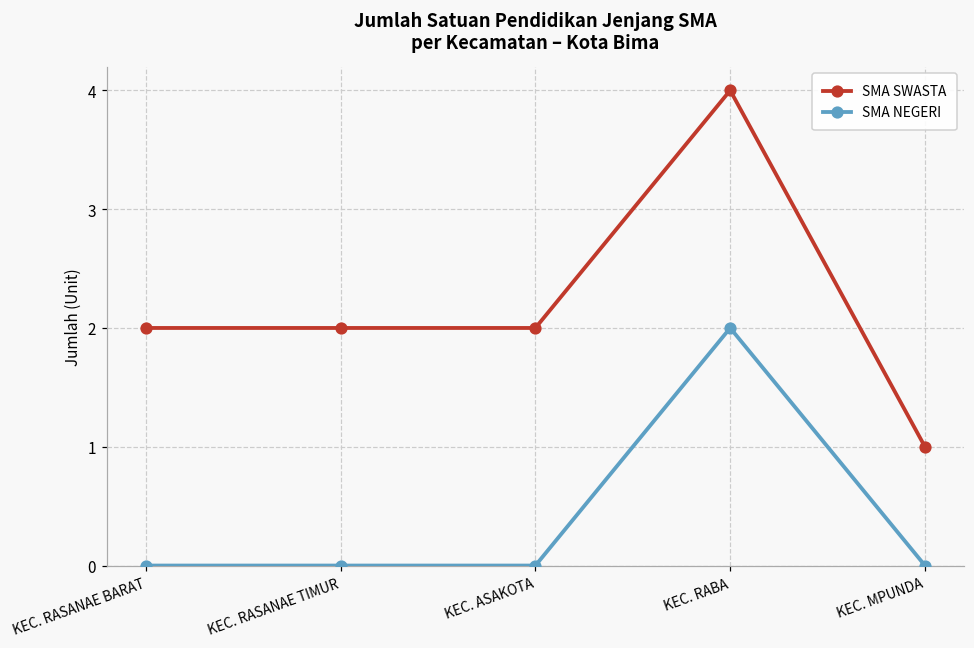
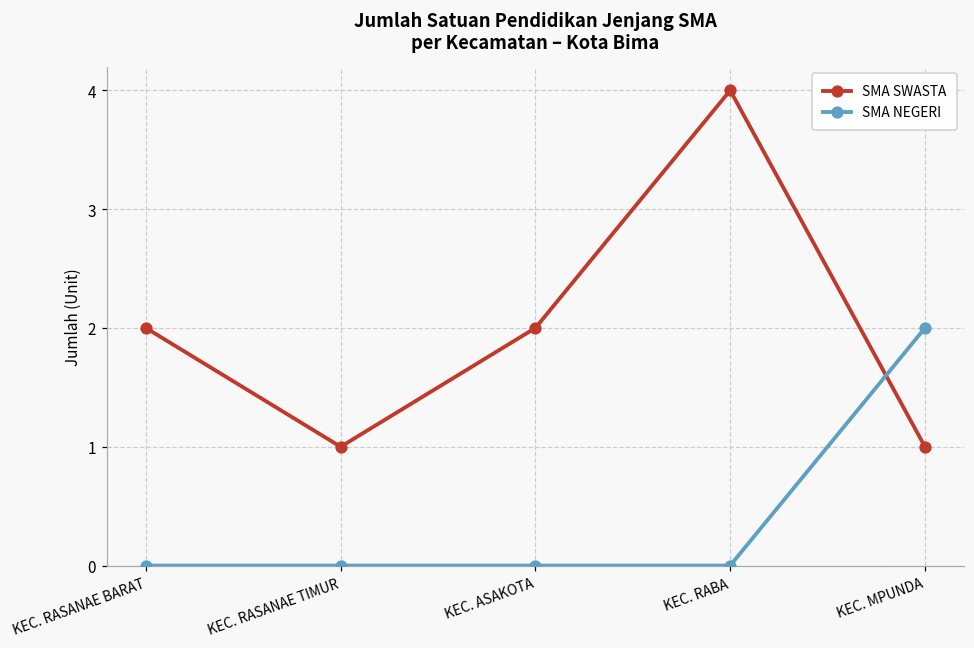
SMA SWASTA, KEC. RASANAE TIMUR: 2 -> 1
SMA NEGERI, KEC. RABA: 2 -> 0
SMA NEGERI, KEC. MPUNDA: 0 -> 2
